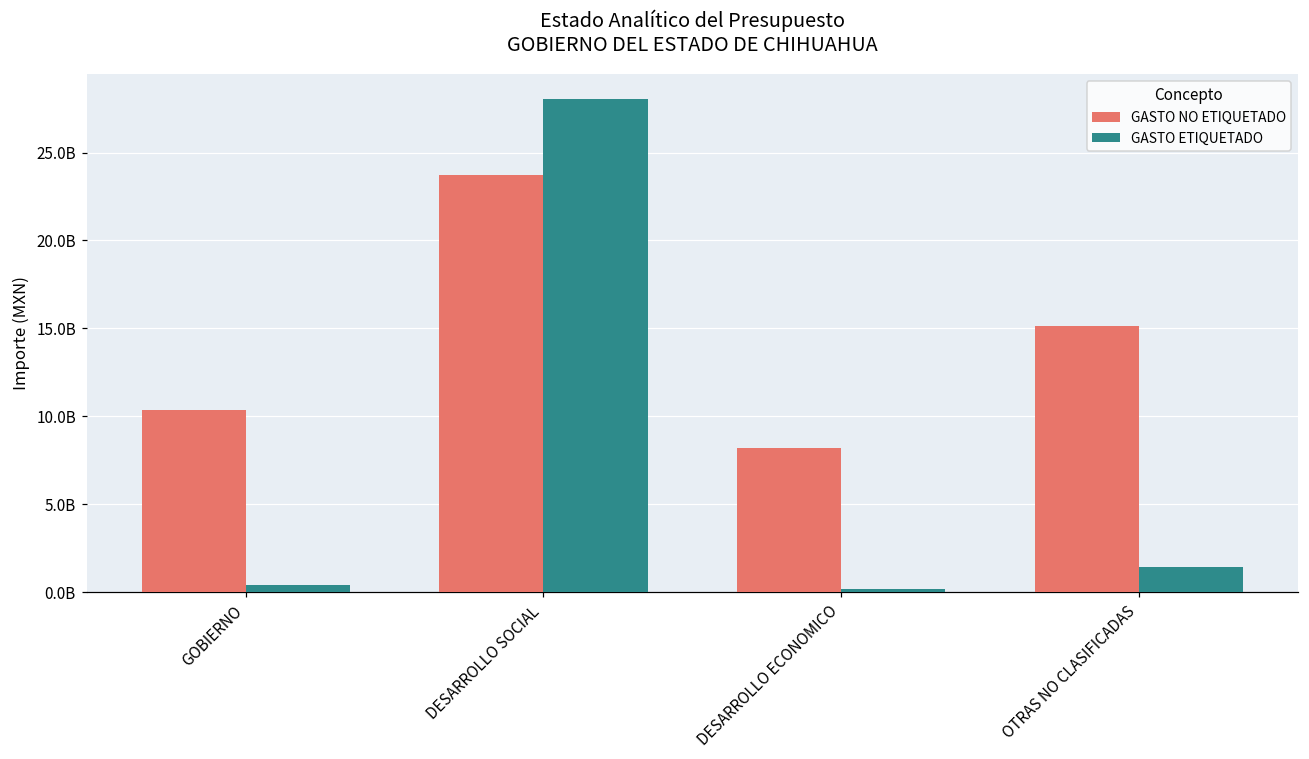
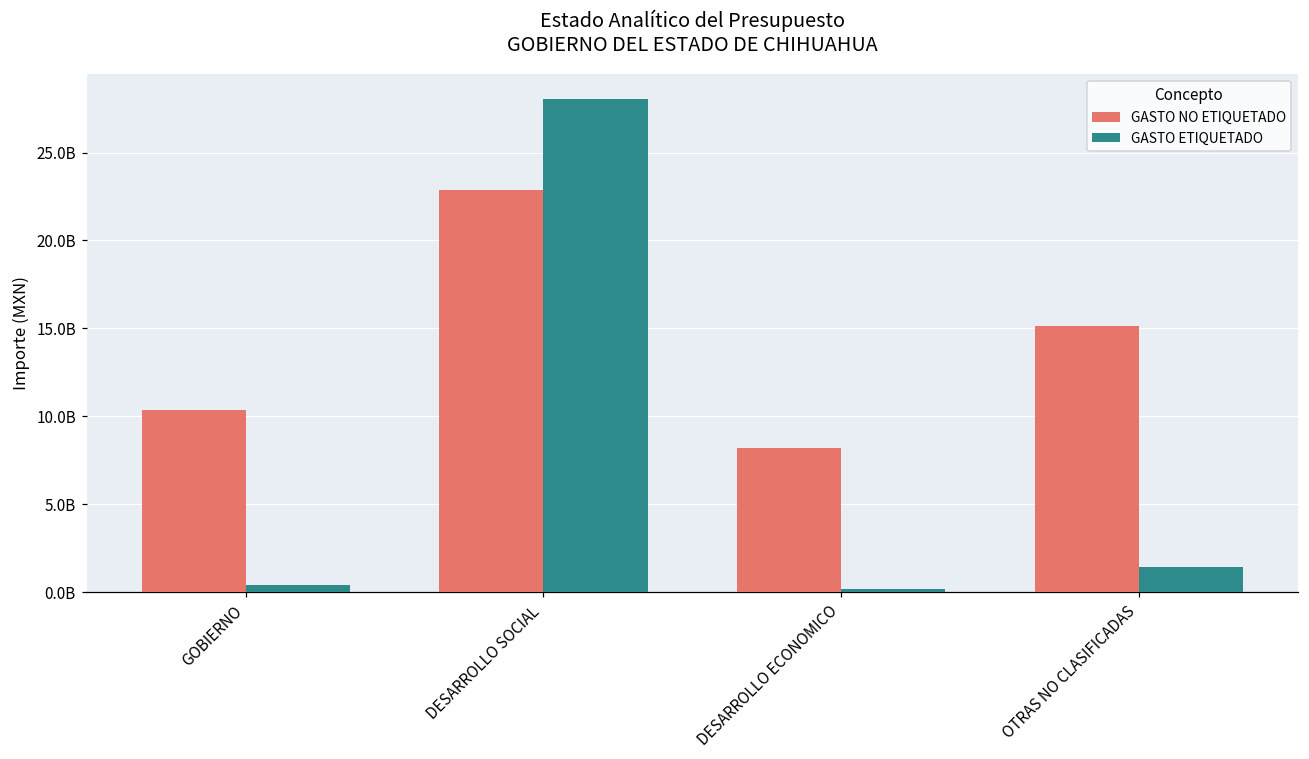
GASTO NO ETIQUETADO, DESARROLLO SOCIAL: 23700000000 -> 22900000000
